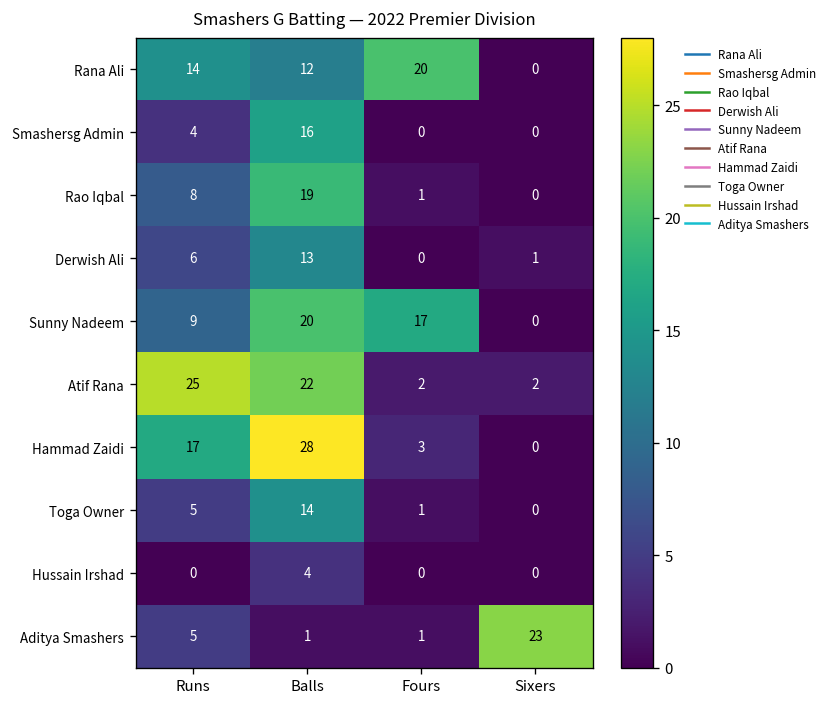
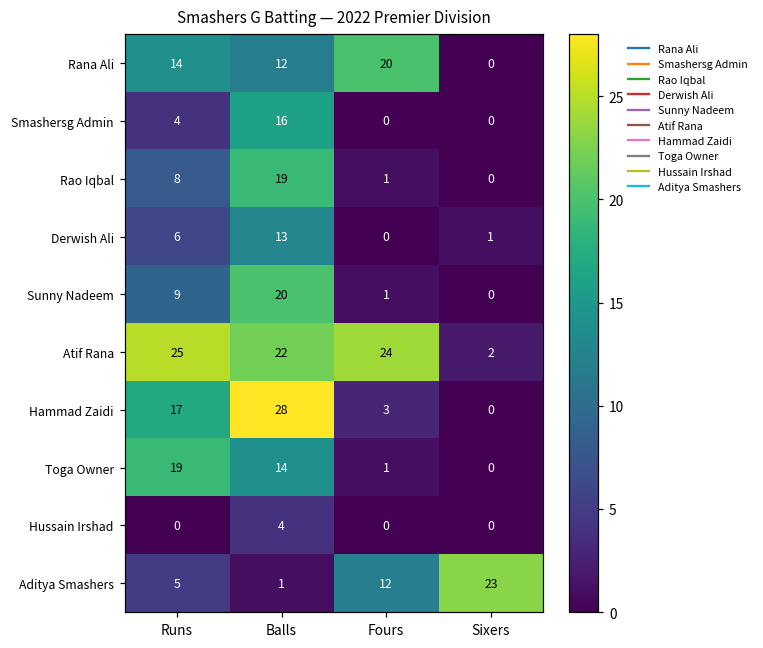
Sunny Nadeem, Fours: 17 -> 1
Atif Rana, Fours: 2 -> 24
Toga Owner, Runs: 5 -> 19
Aditya Smashers, Fours: 1 -> 12
